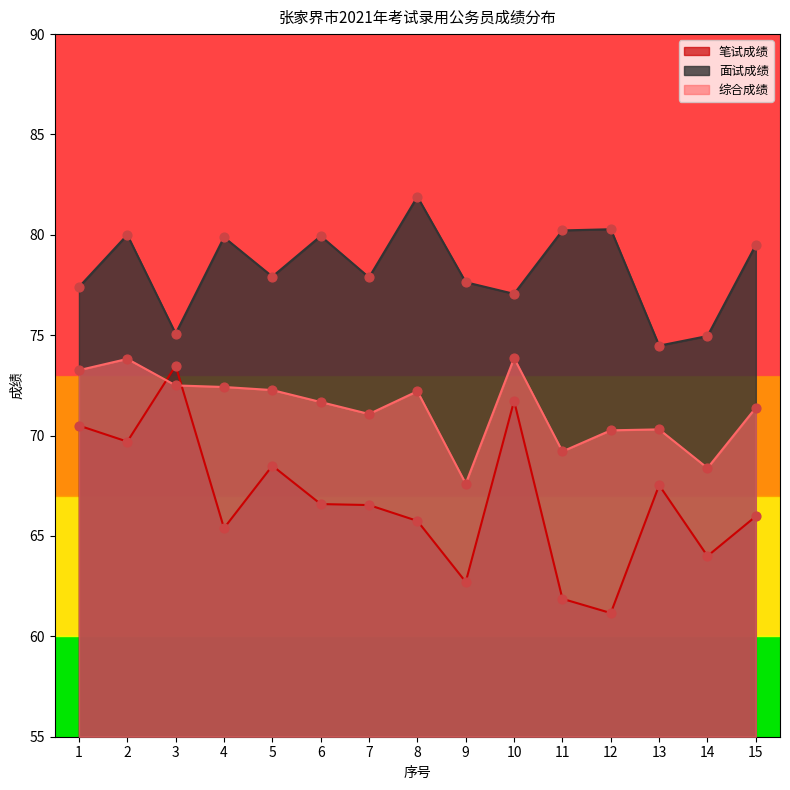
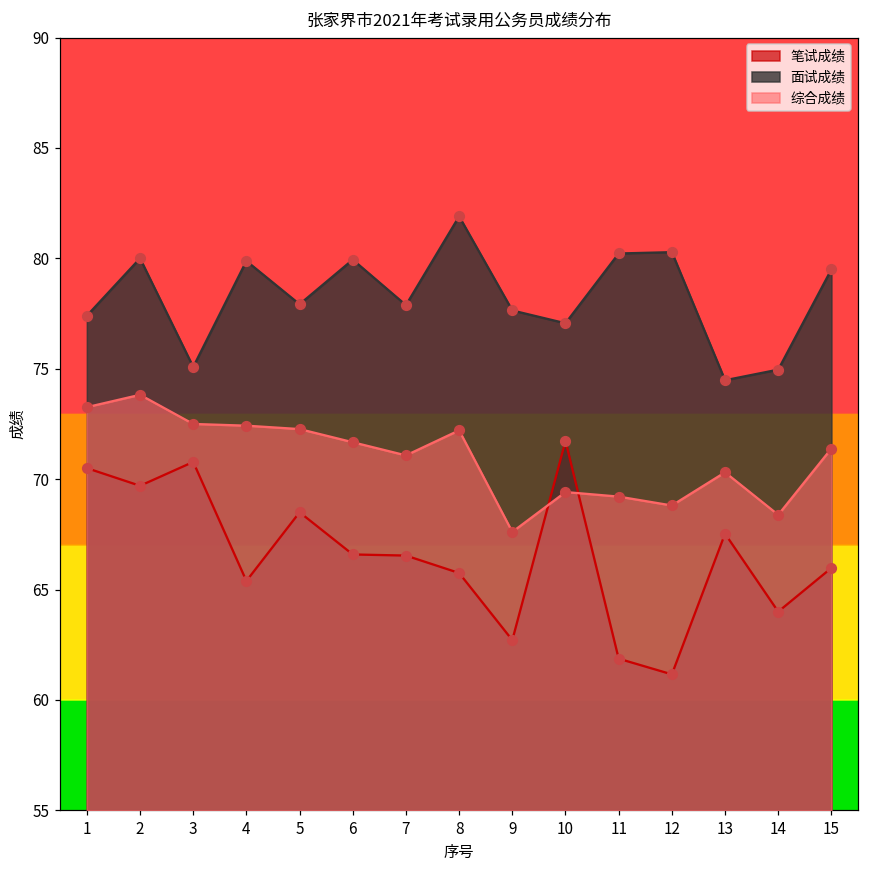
笔试成绩, 3: 73.5 -> 70.8
综合成绩, 10: 73.9 -> 69.4
综合成绩, 12: 70.3 -> 68.8
